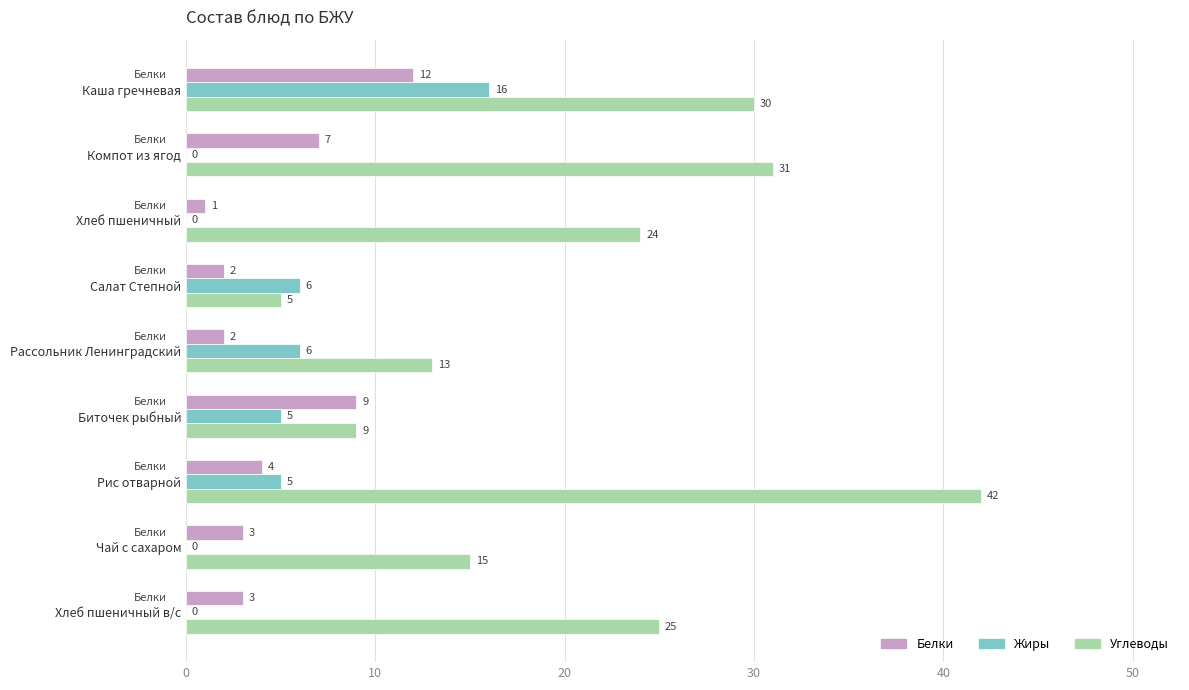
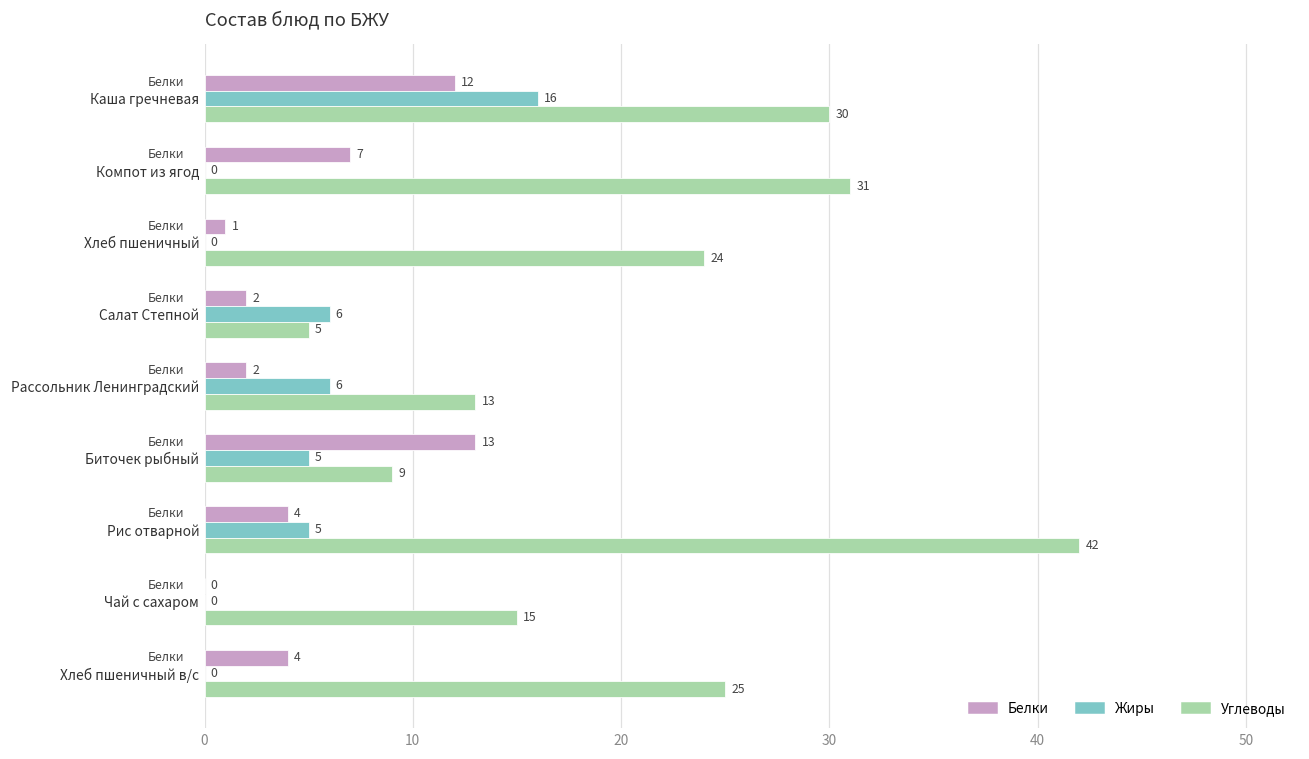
Белки, Биточек рыбный: 9 -> 13
Белки, Чай с сахаром: 3 -> 0
Белки, Хлеб пшеничный в/с: 3 -> 4
